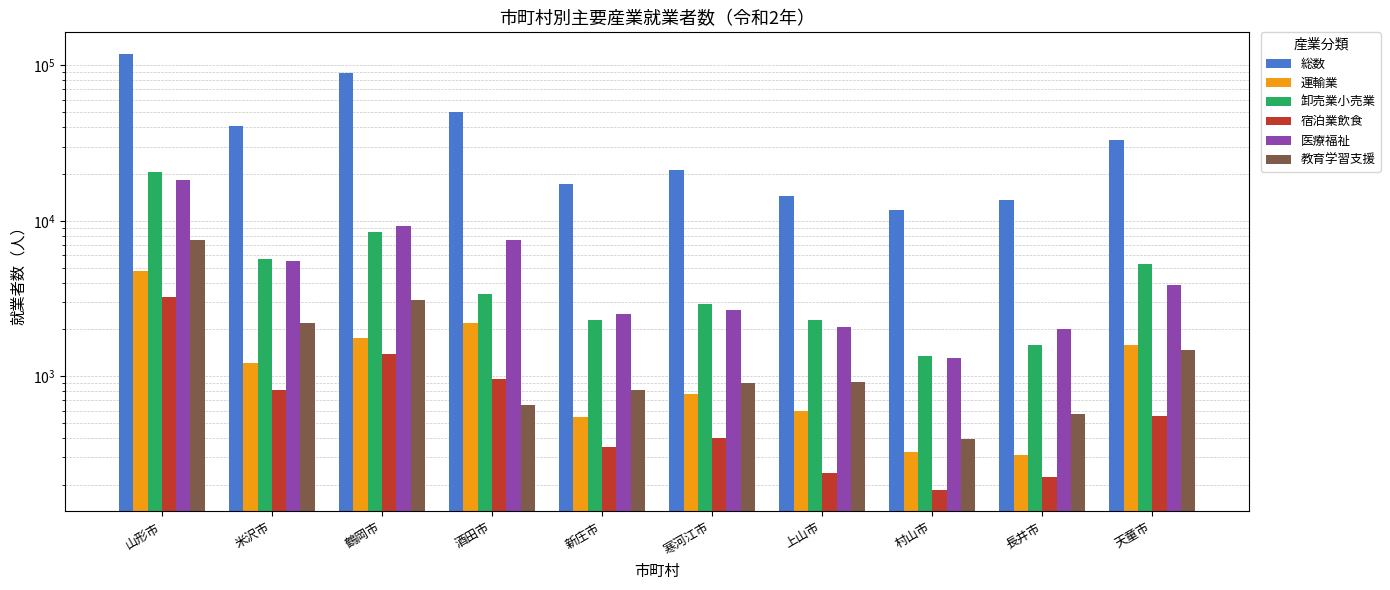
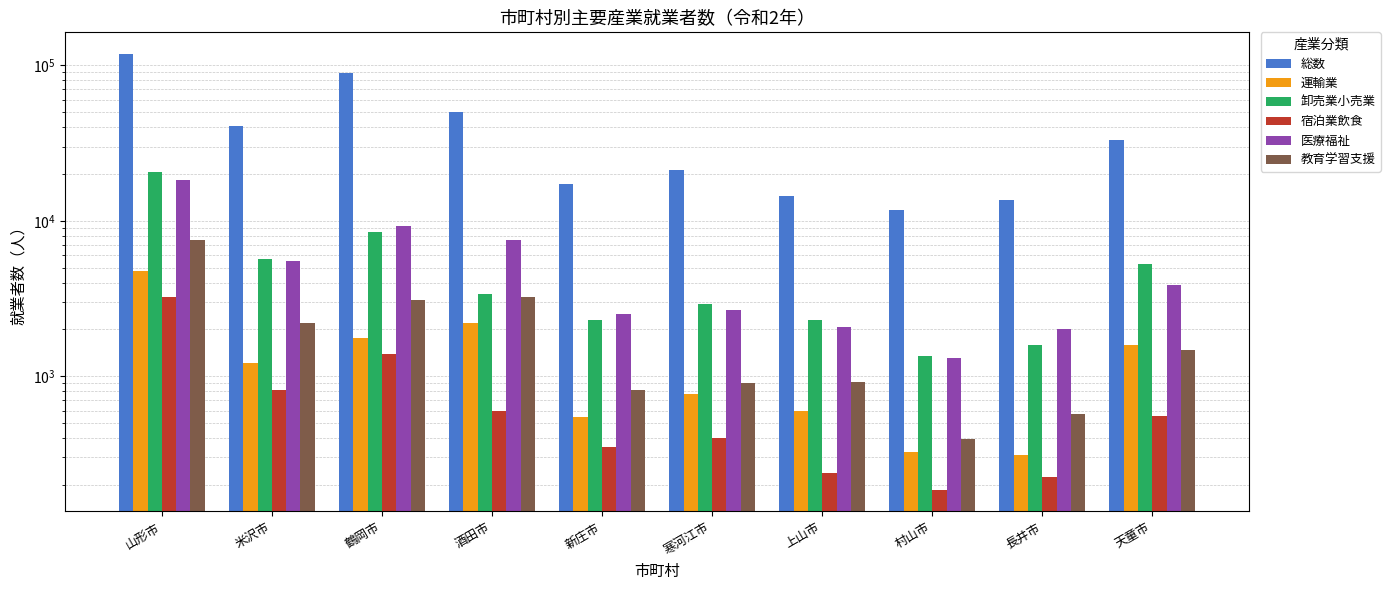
宿泊業飲食, 酒田市: 1000 -> 600
教育学習支援, 酒田市: 650 -> 3200
